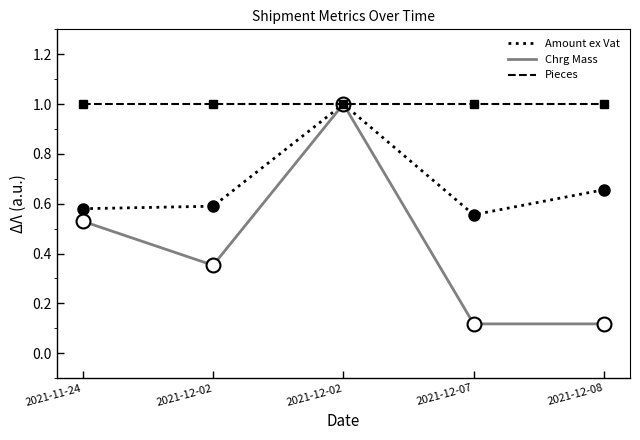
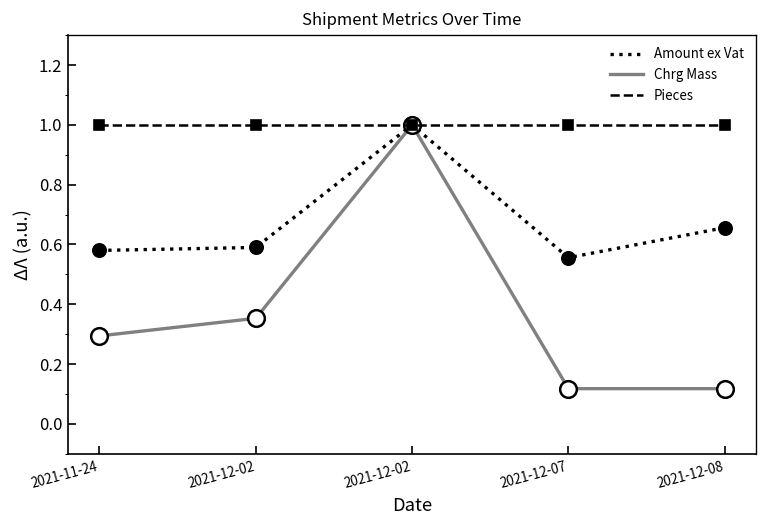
Chrg Mass, 2021-11-24: 0.53 -> 0.29
